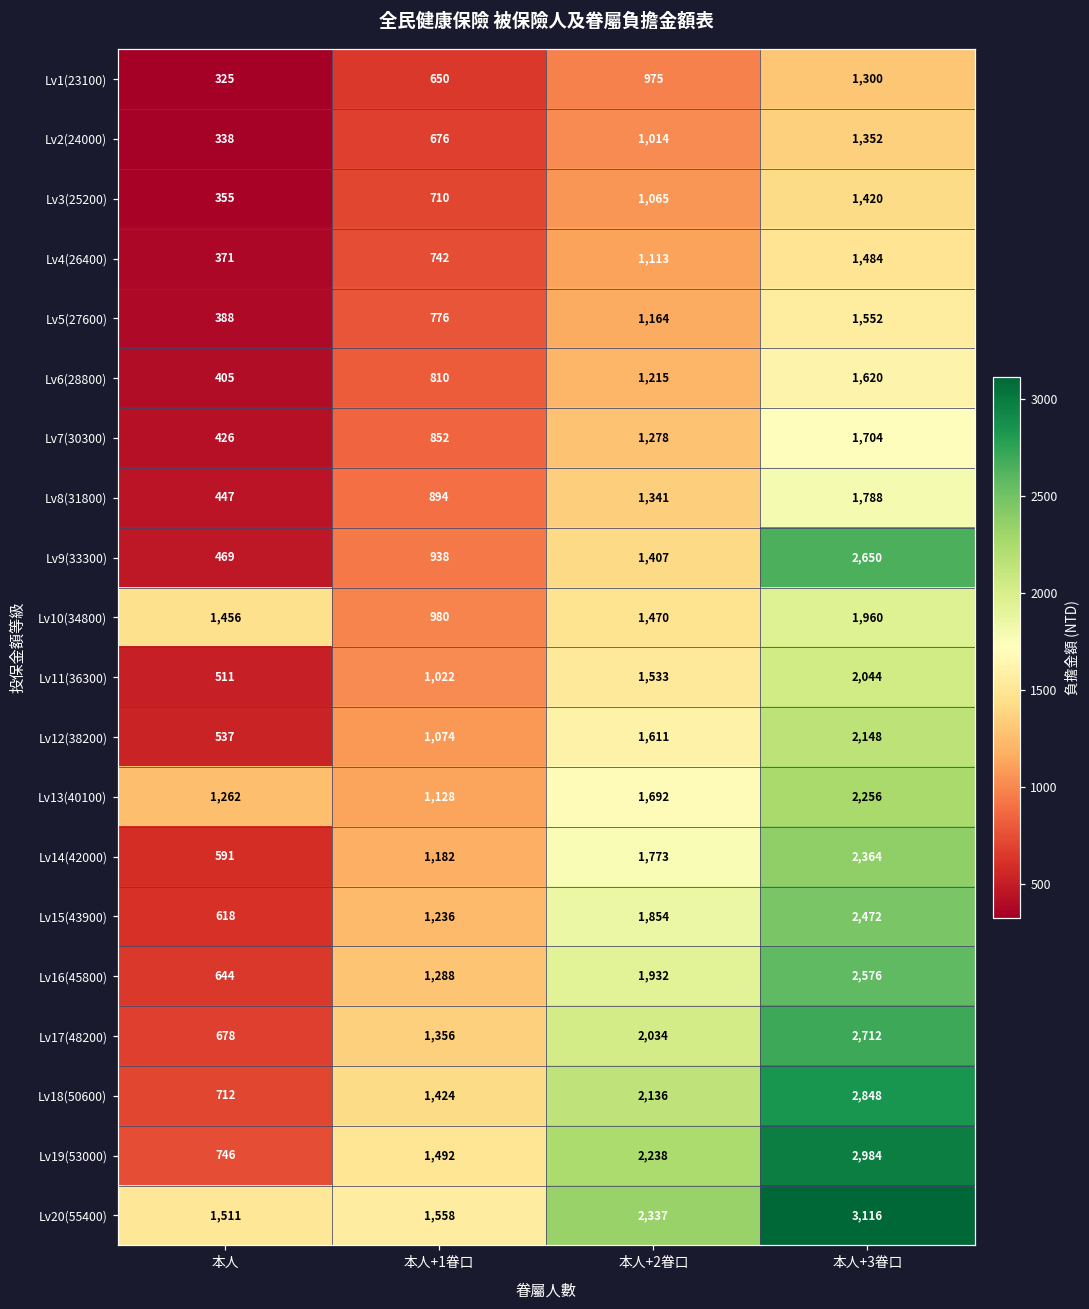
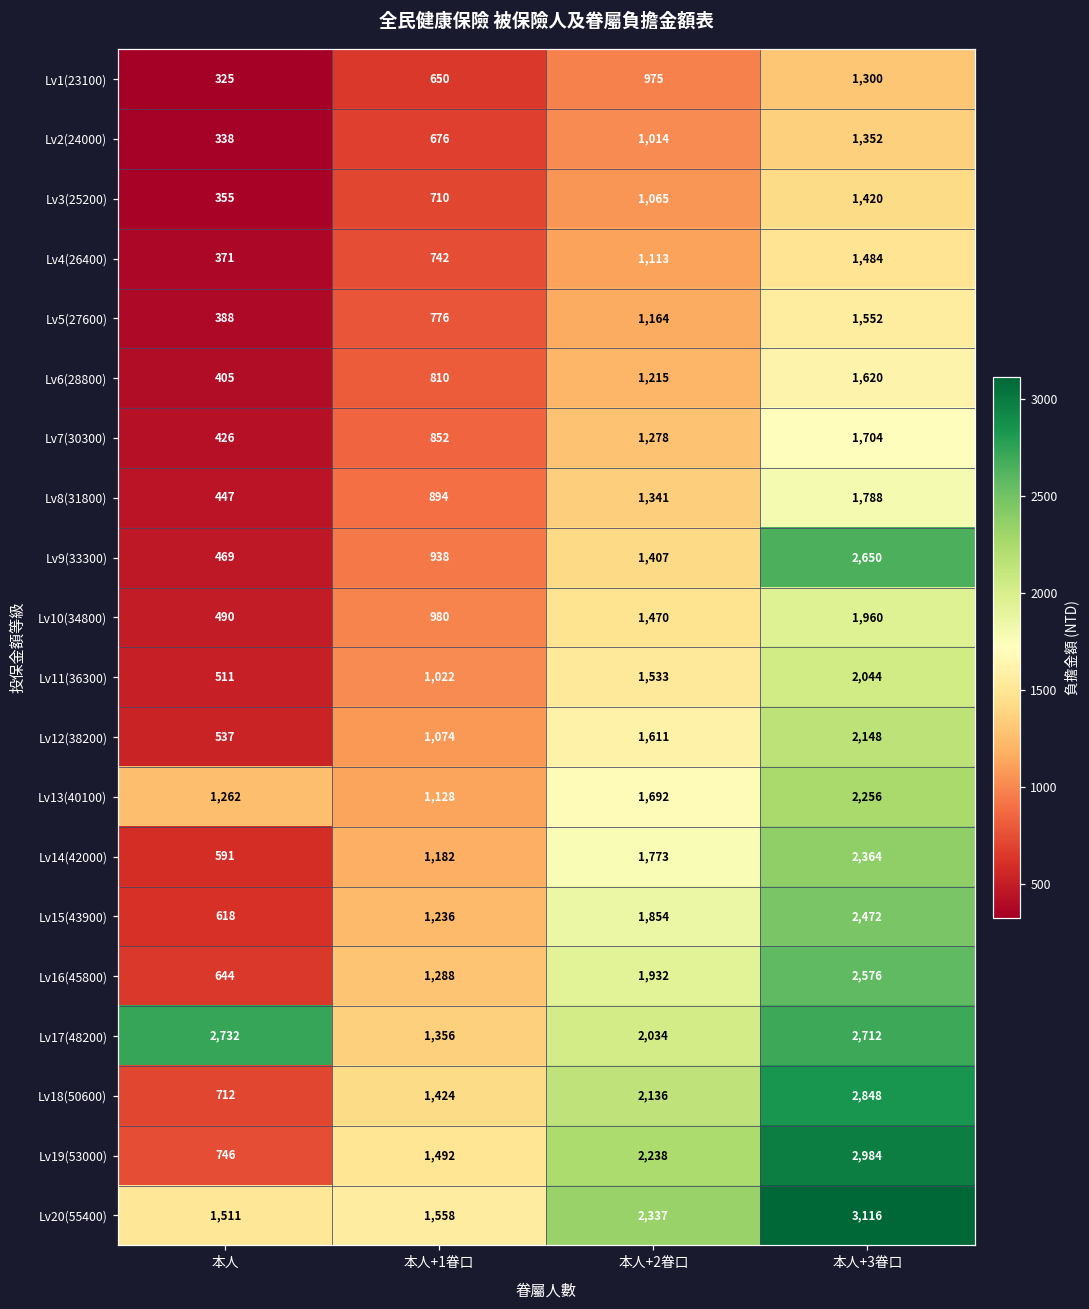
Lv10(34800), 本人: 1,456 -> 490
Lv17(48200), 本人: 678 -> 2,732
